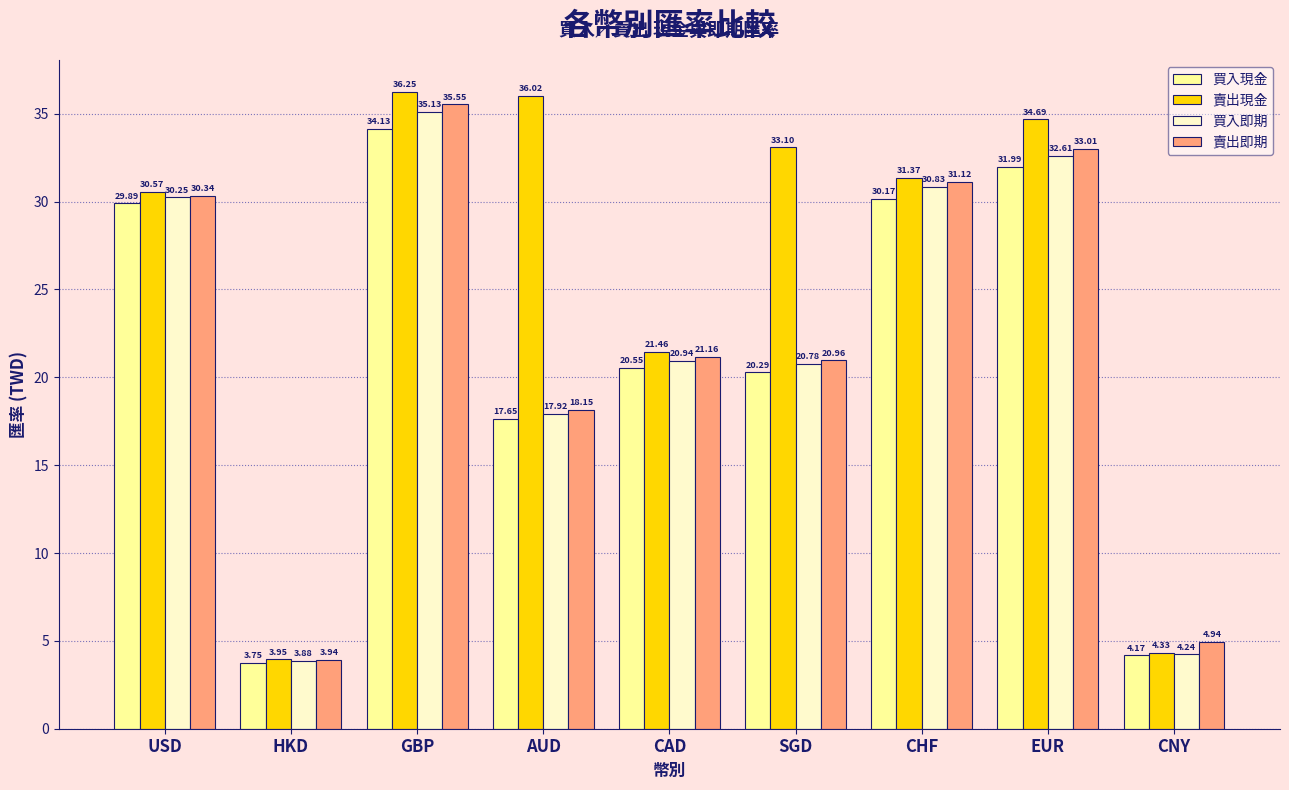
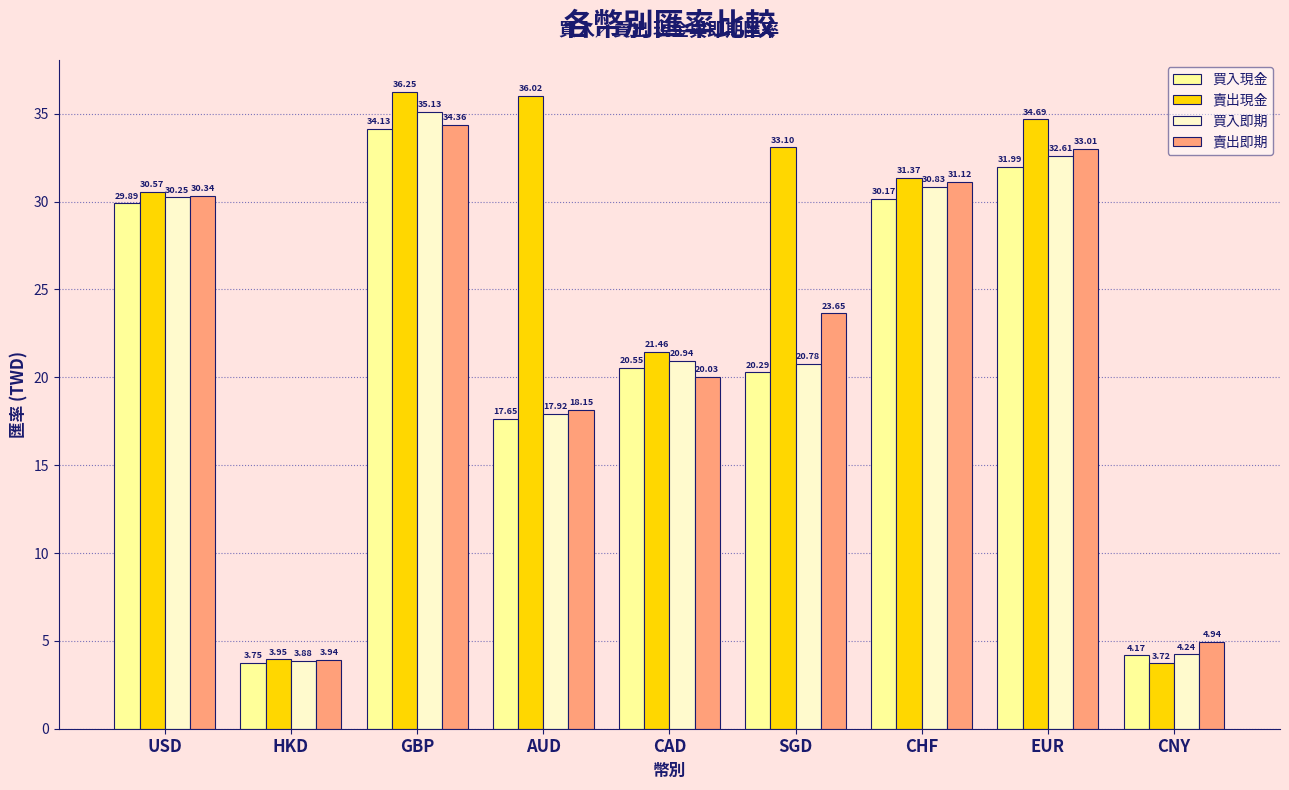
賣出即期, GBP: 35.55 -> 34.36
賣出即期, CAD: 21.16 -> 20.03
賣出即期, SGD: 20.96 -> 23.65
賣出現金, CNY: 4.33 -> 3.72
